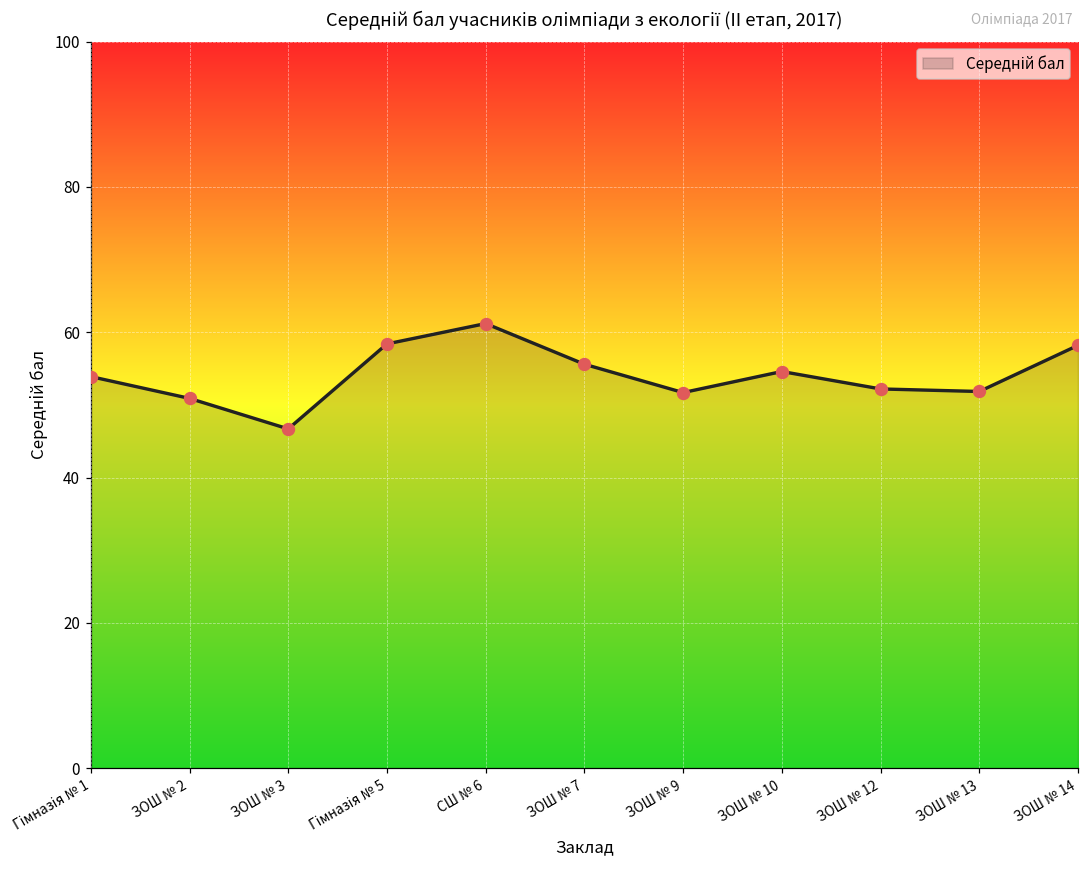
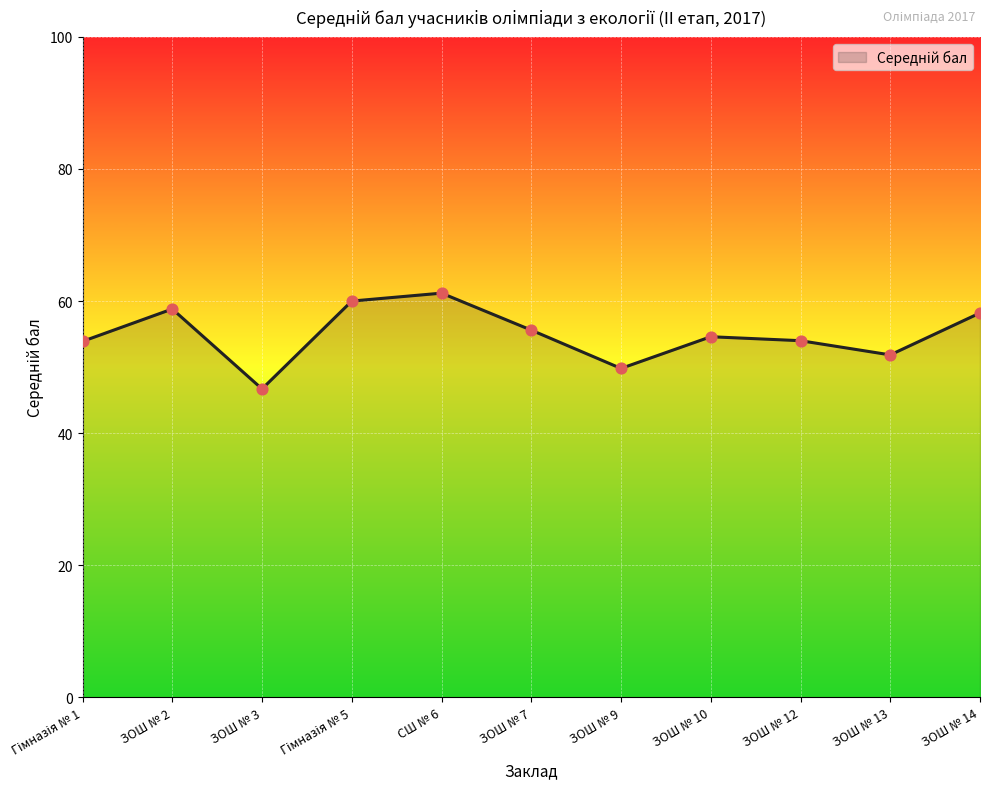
ЗОШ № 2: 51 -> 59
Гімназія № 5: 58 -> 60
ЗОШ № 9: 52 -> 50
ЗОШ № 12: 52 -> 54
